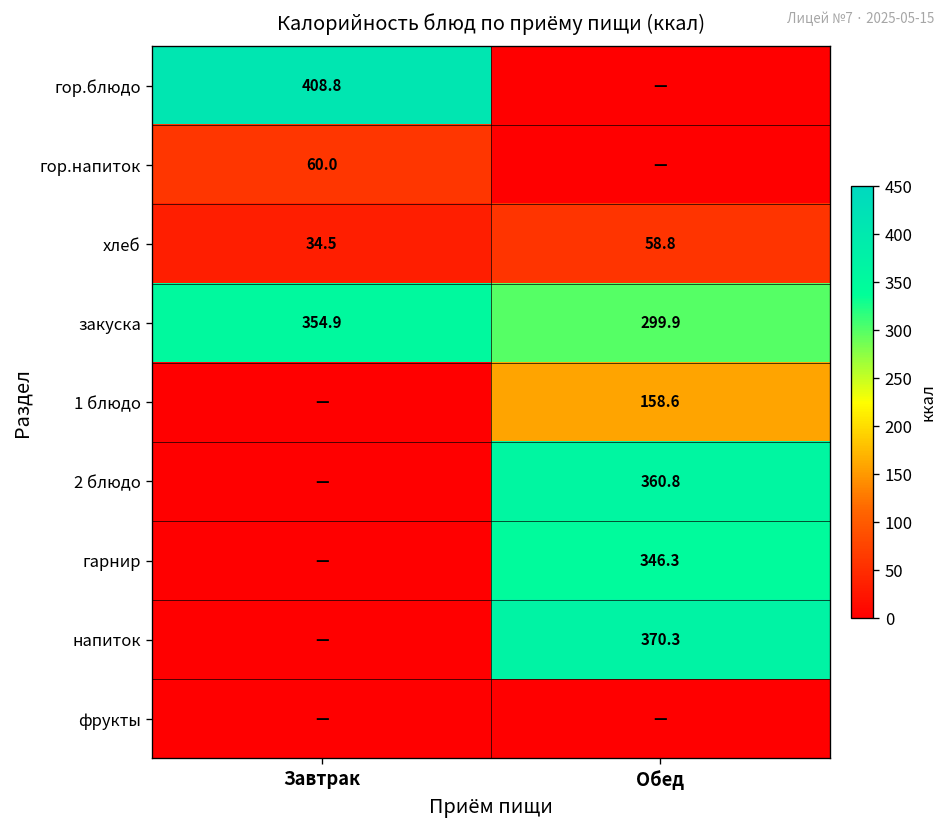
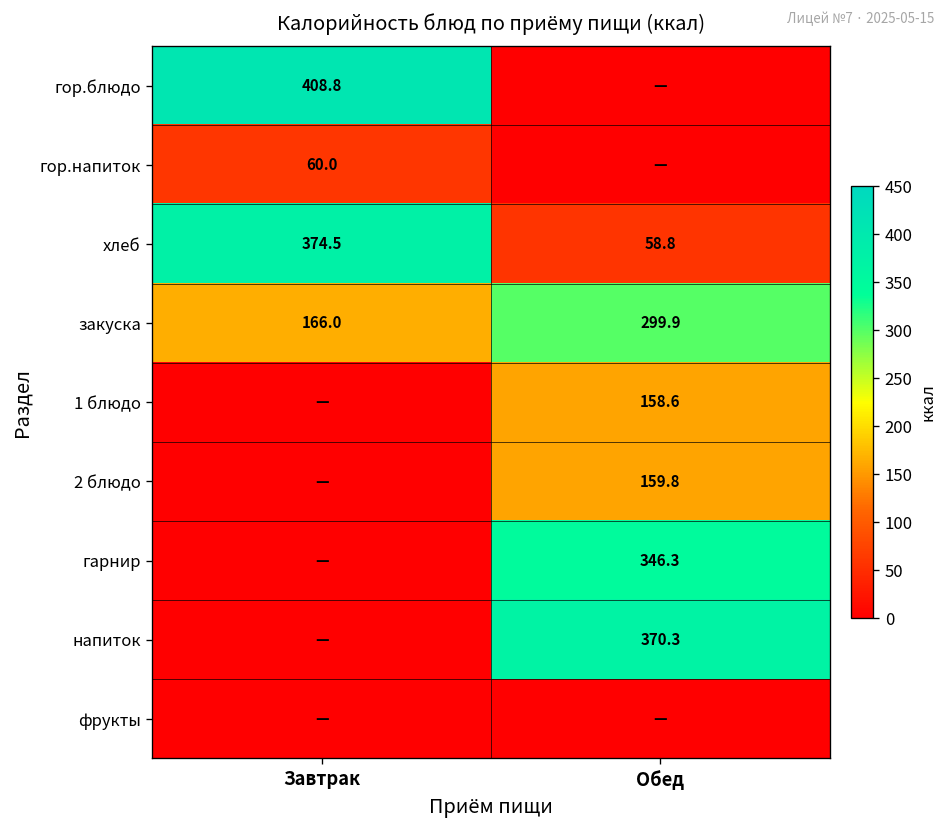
хлеб, Завтрак: 34.5 -> 374.5
закуска, Завтрак: 354.9 -> 166.0
2 блюдо, Обед: 360.8 -> 159.8
